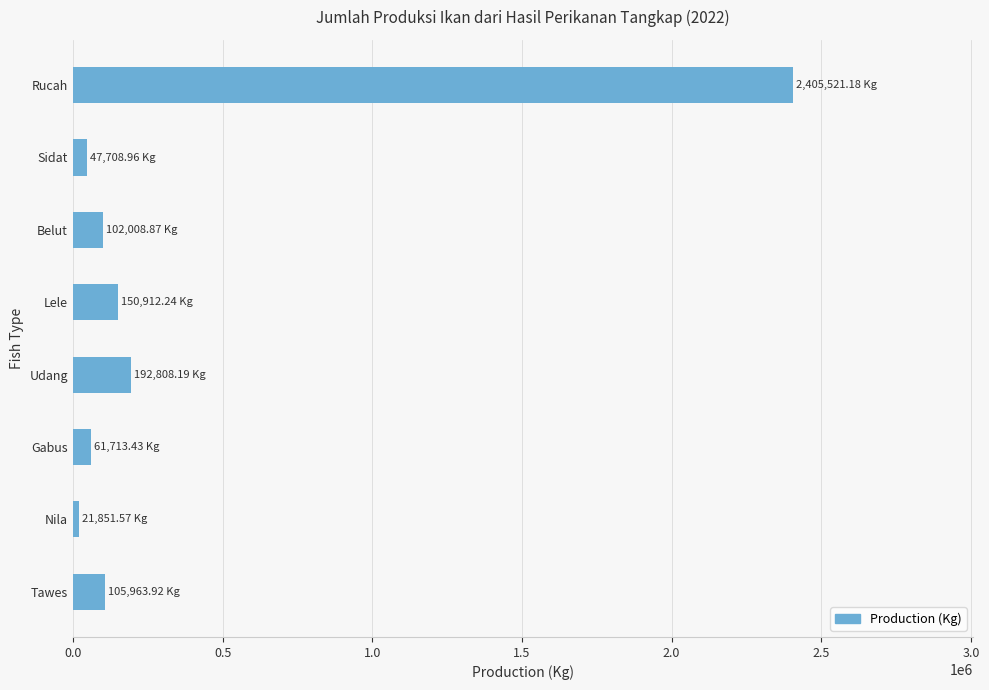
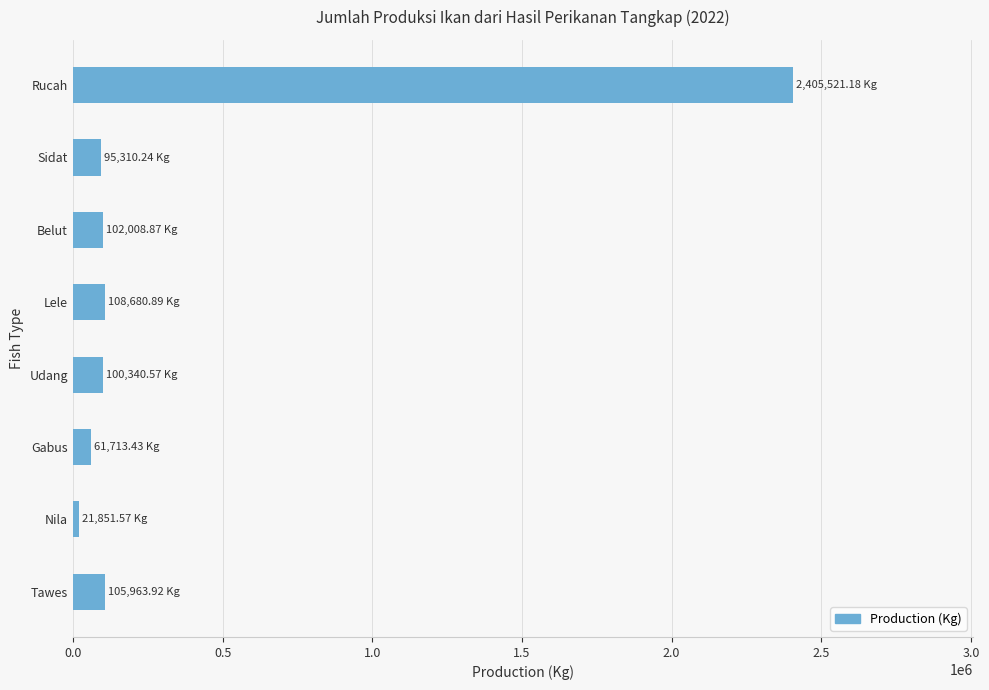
Sidat: 47,708.96 -> 95,310.24
Lele: 150,912.24 -> 108,680.89
Udang: 192,808.19 -> 100,340.57
